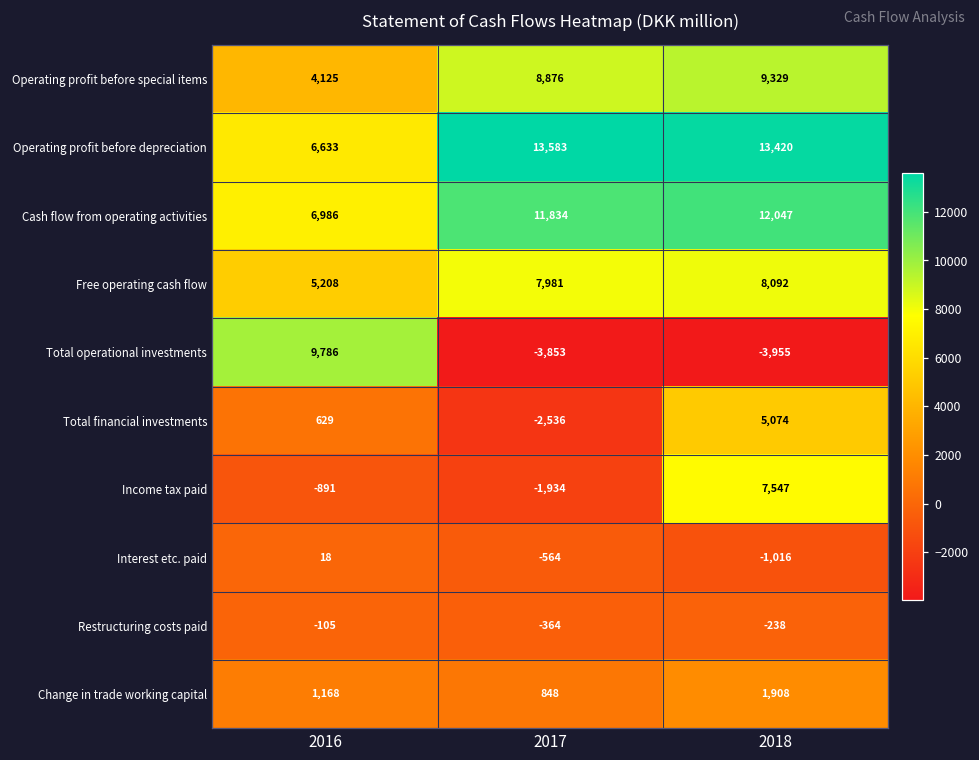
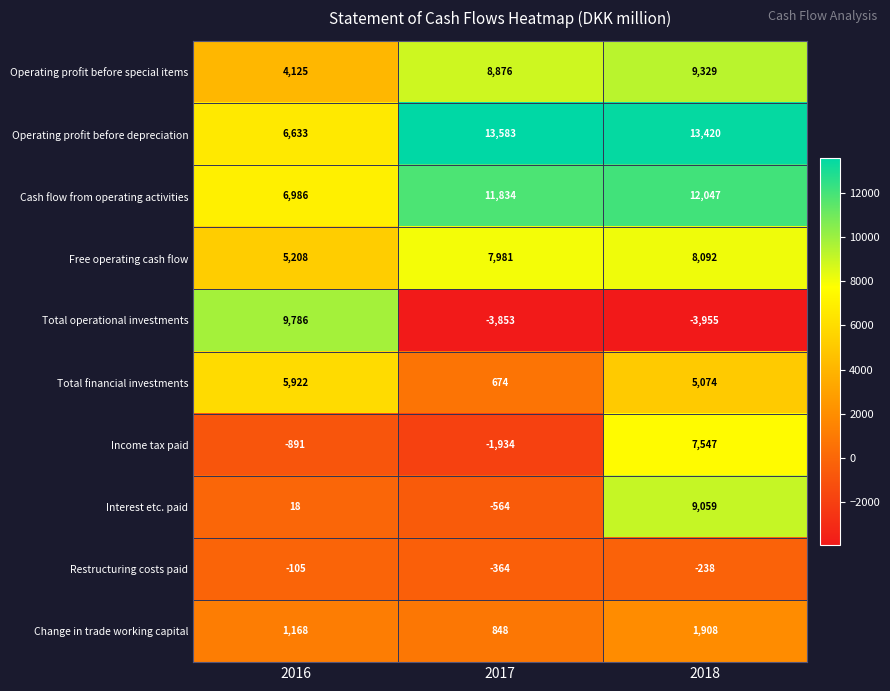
Total financial investments, 2016: 629 -> 5,922
Total financial investments, 2017: -2,536 -> 674
Interest etc. paid, 2018: -1,016 -> 9,059
